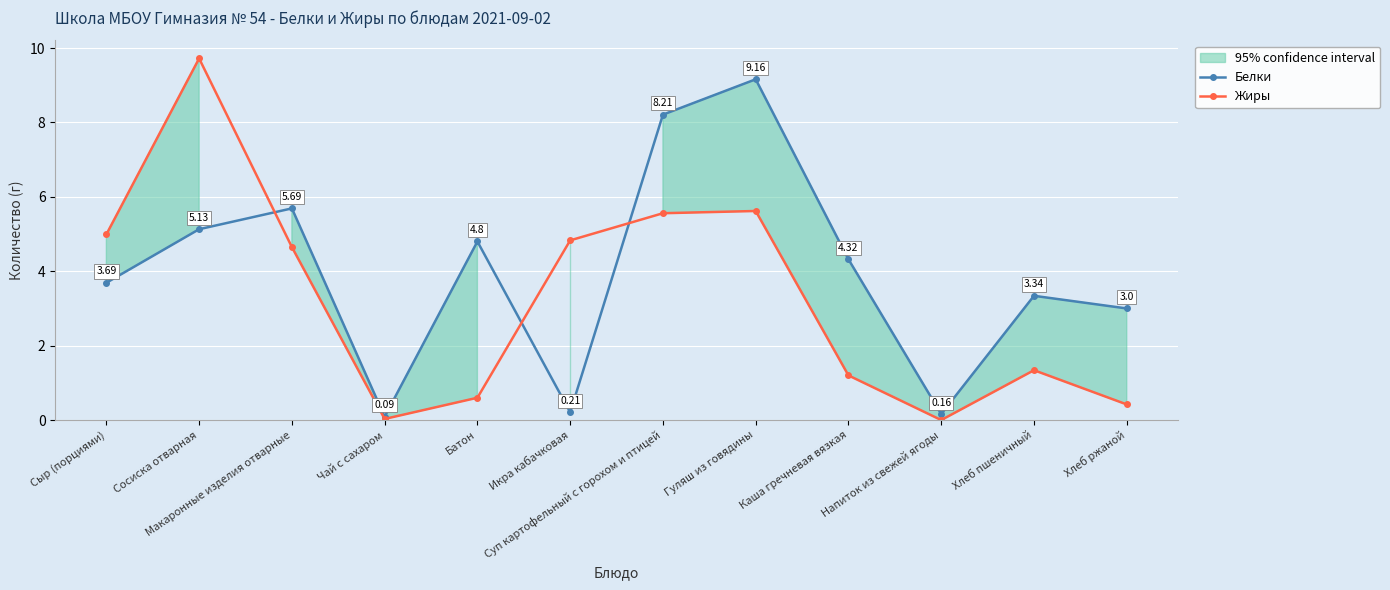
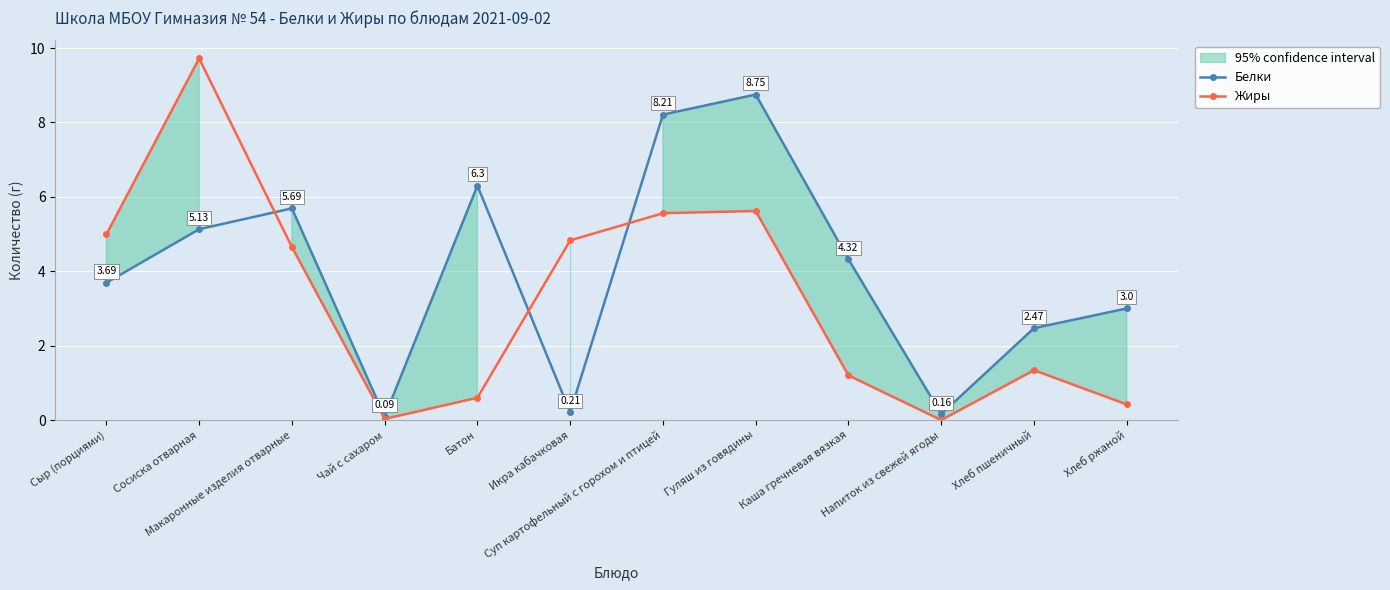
Белки, Батон: 4.8 -> 6.3
Белки, Гуляш из говядины: 9.16 -> 8.75
Белки, Хлеб пшеничный: 3.34 -> 2.47
